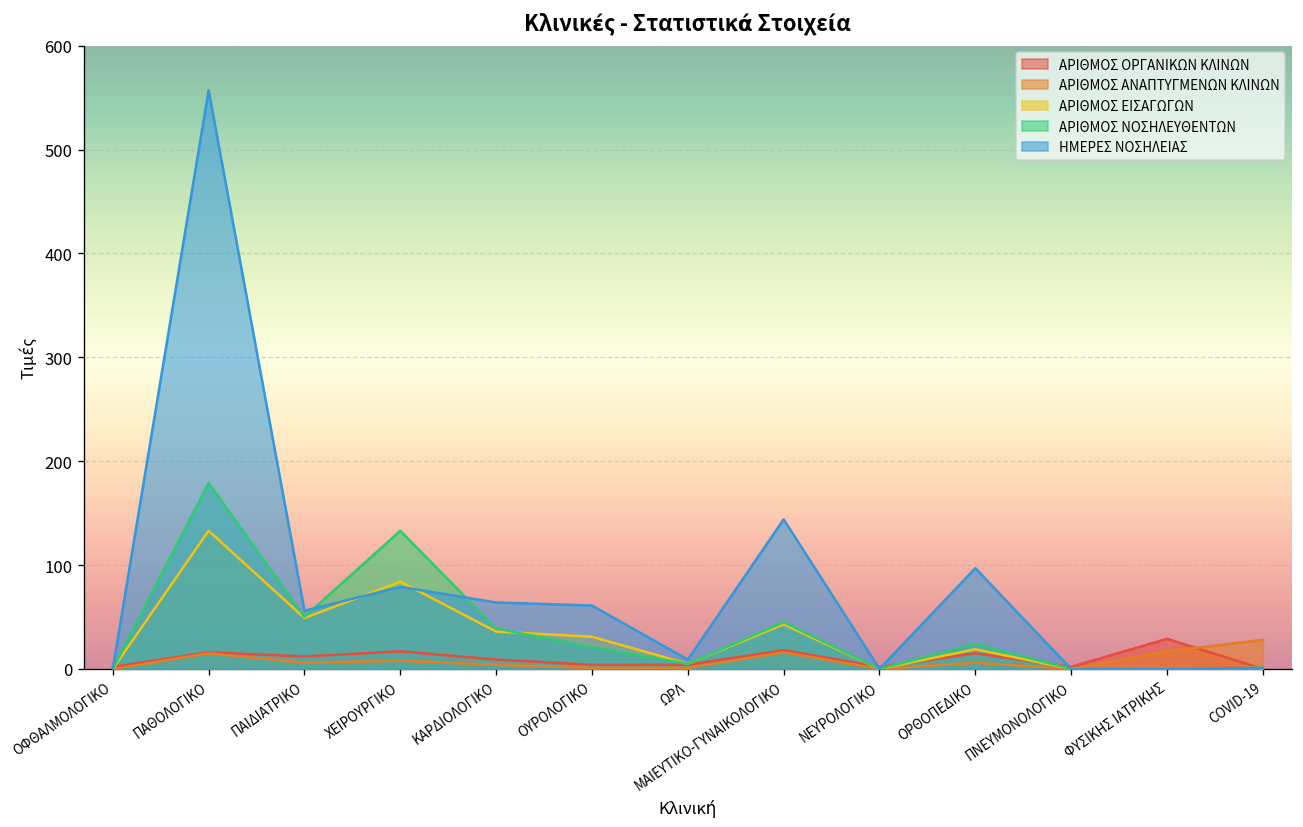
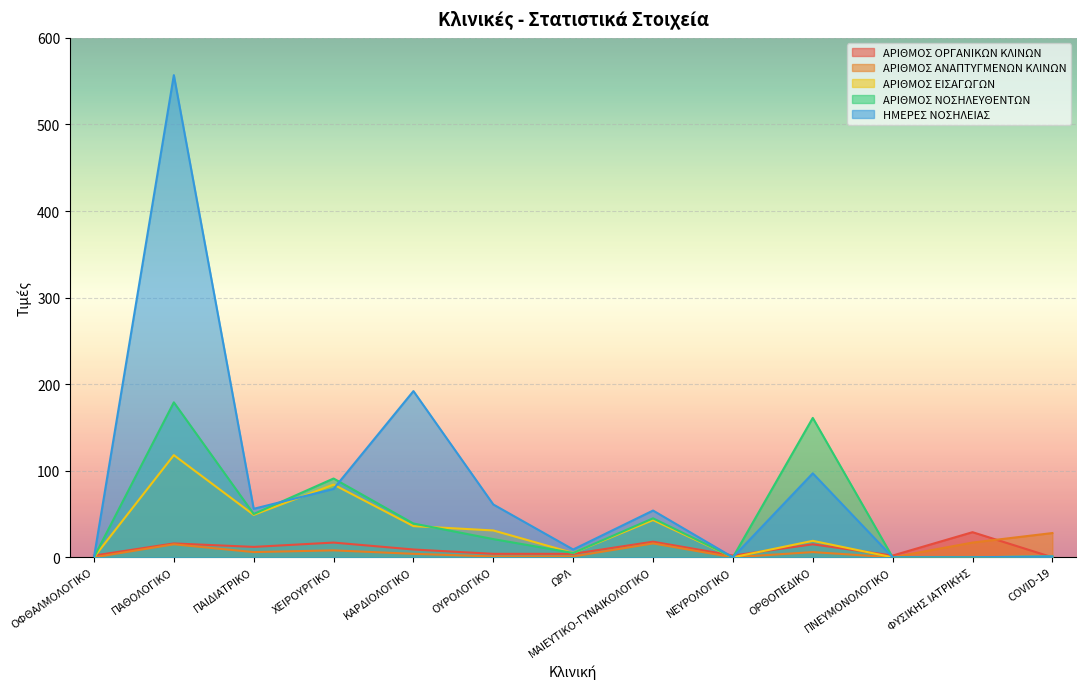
ΑΡΙΘΜΟΣ ΕΙΣΑΓΩΓΩΝ, ΠΑΘΟΛΟΓΙΚΟ: 130 -> 120
ΑΡΙΘΜΟΣ ΝΟΣΗΛΕΥΘΕΝΤΩΝ, ΧΕΙΡΟΥΡΓΙΚΟ: 130 -> 90
ΗΜΕΡΕΣ ΝΟΣΗΛΕΙΑΣ, ΚΑΡΔΙΟΛΟΓΙΚΟ: 60 -> 190
ΗΜΕΡΕΣ ΝΟΣΗΛΕΙΑΣ, ΜΑΙΕΥΤΙΚΟ-ΓΥΝΑΙΚΟΛΟΓΙΚΟ: 140 -> 50
ΑΡΙΘΜΟΣ ΝΟΣΗΛΕΥΘΕΝΤΩΝ, ΟΡΘΟΠΕΔΙΚΟ: 20 -> 160
